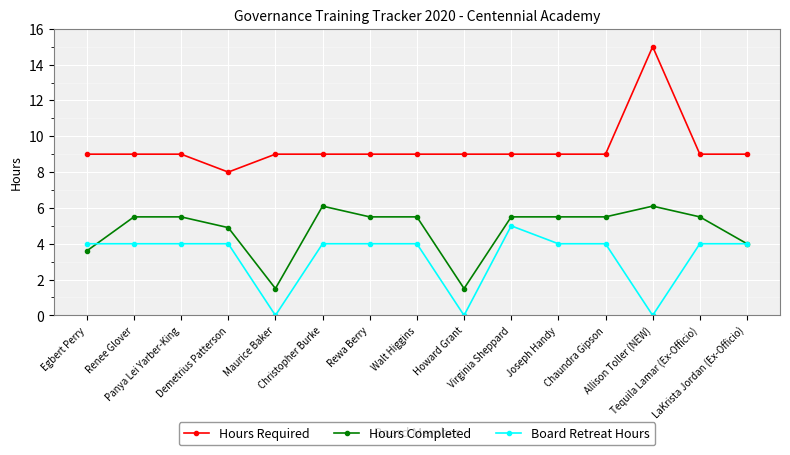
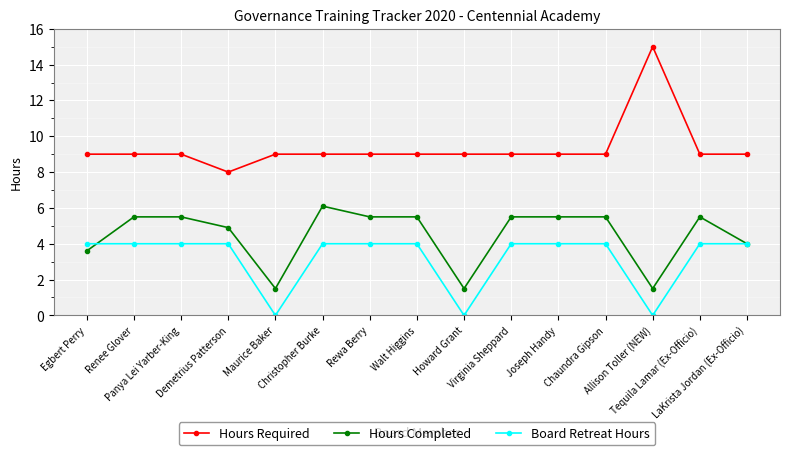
Board Retreat Hours, Virginia Sheppard: 5 -> 4
Hours Completed, Allison Toller (NEW): 6.1 -> 1.5
